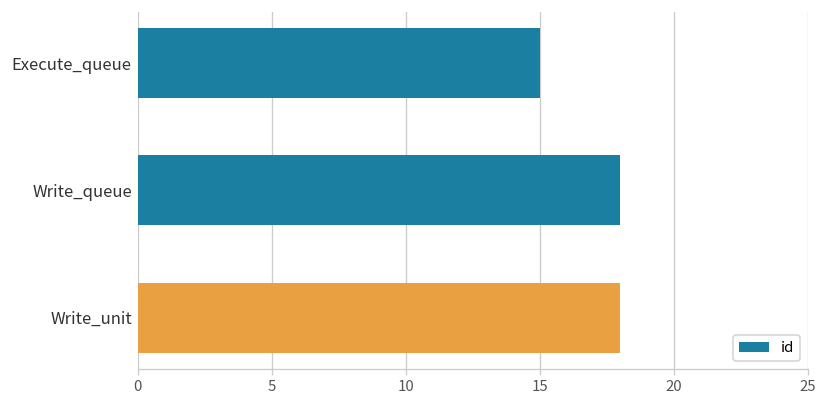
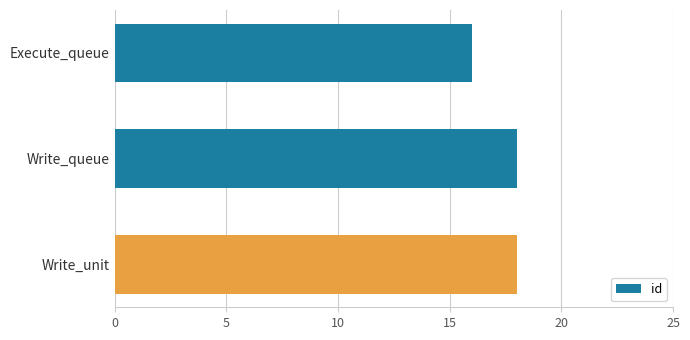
Execute_queue: 15 -> 16
